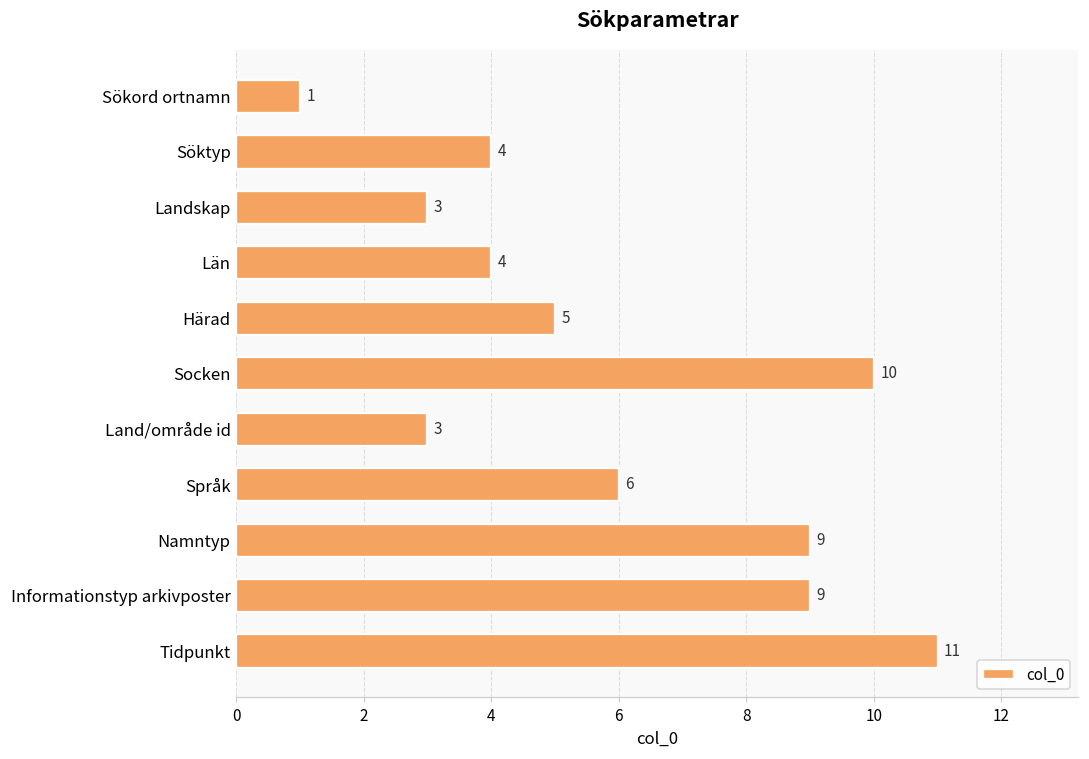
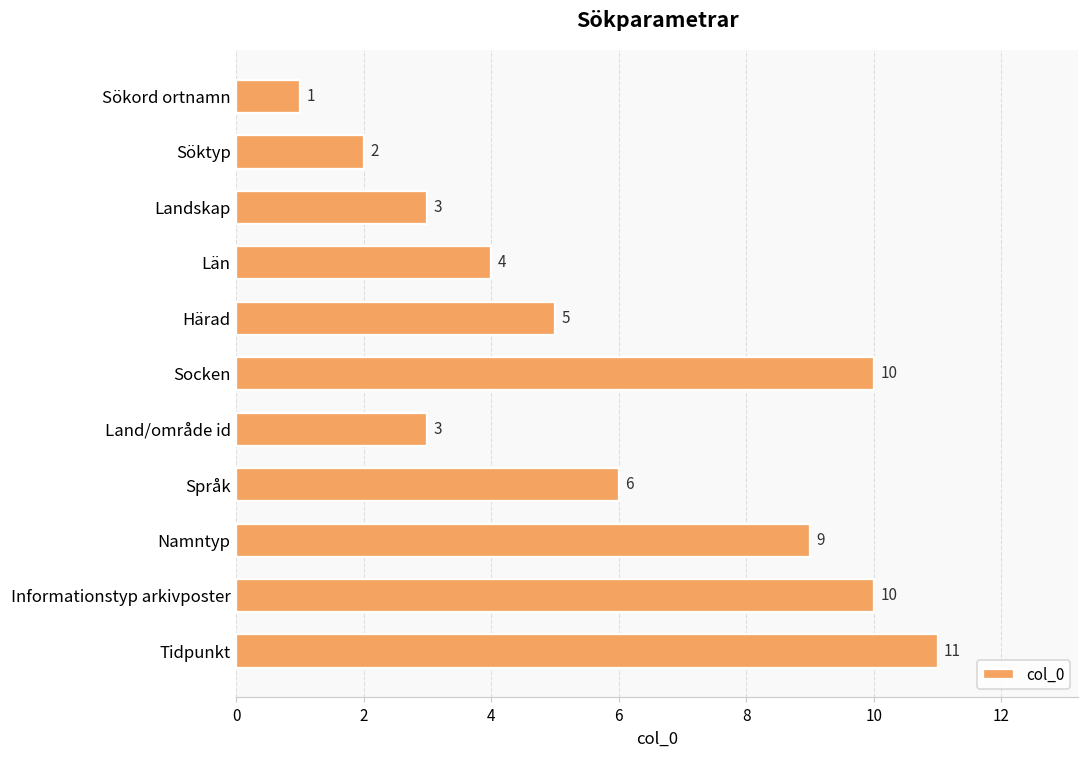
Söktyp: 4 -> 2
Informationstyp arkivposter: 9 -> 10
